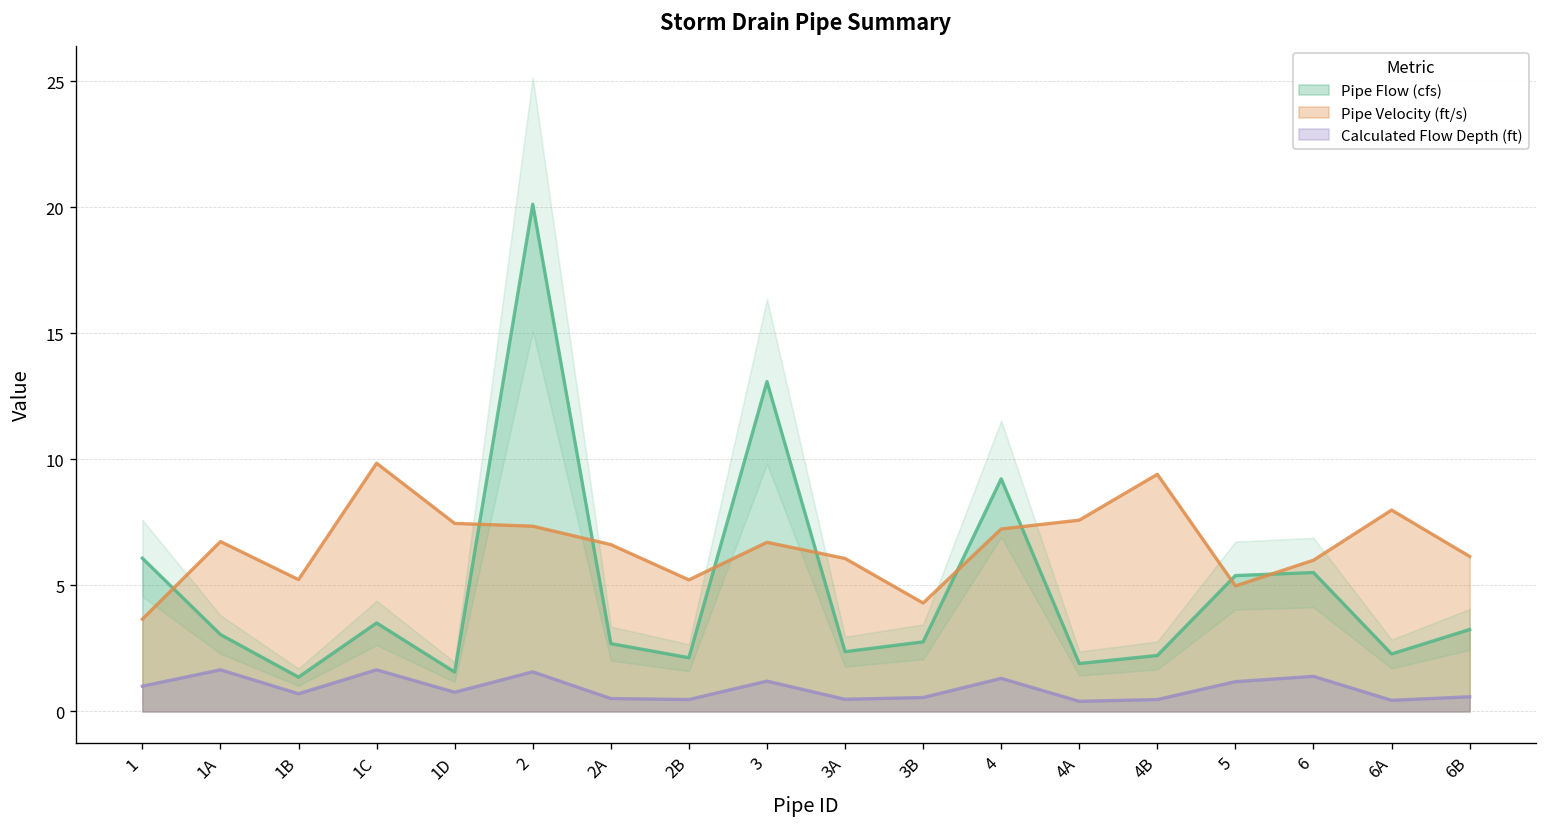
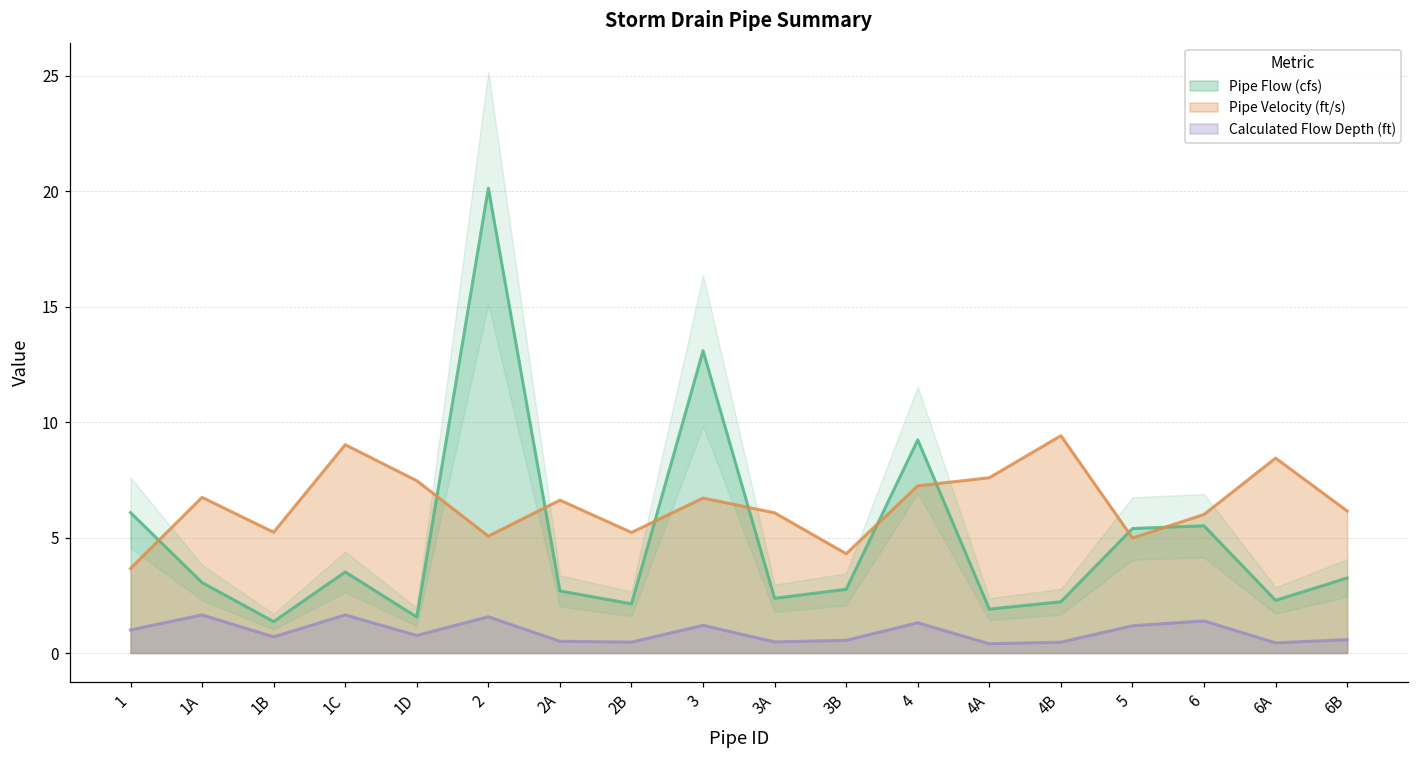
Pipe Velocity (ft/s), 1C: 9.9 -> 9.0
Pipe Velocity (ft/s), 2: 7.4 -> 5.1
Pipe Velocity (ft/s), 6A: 8.0 -> 8.4
